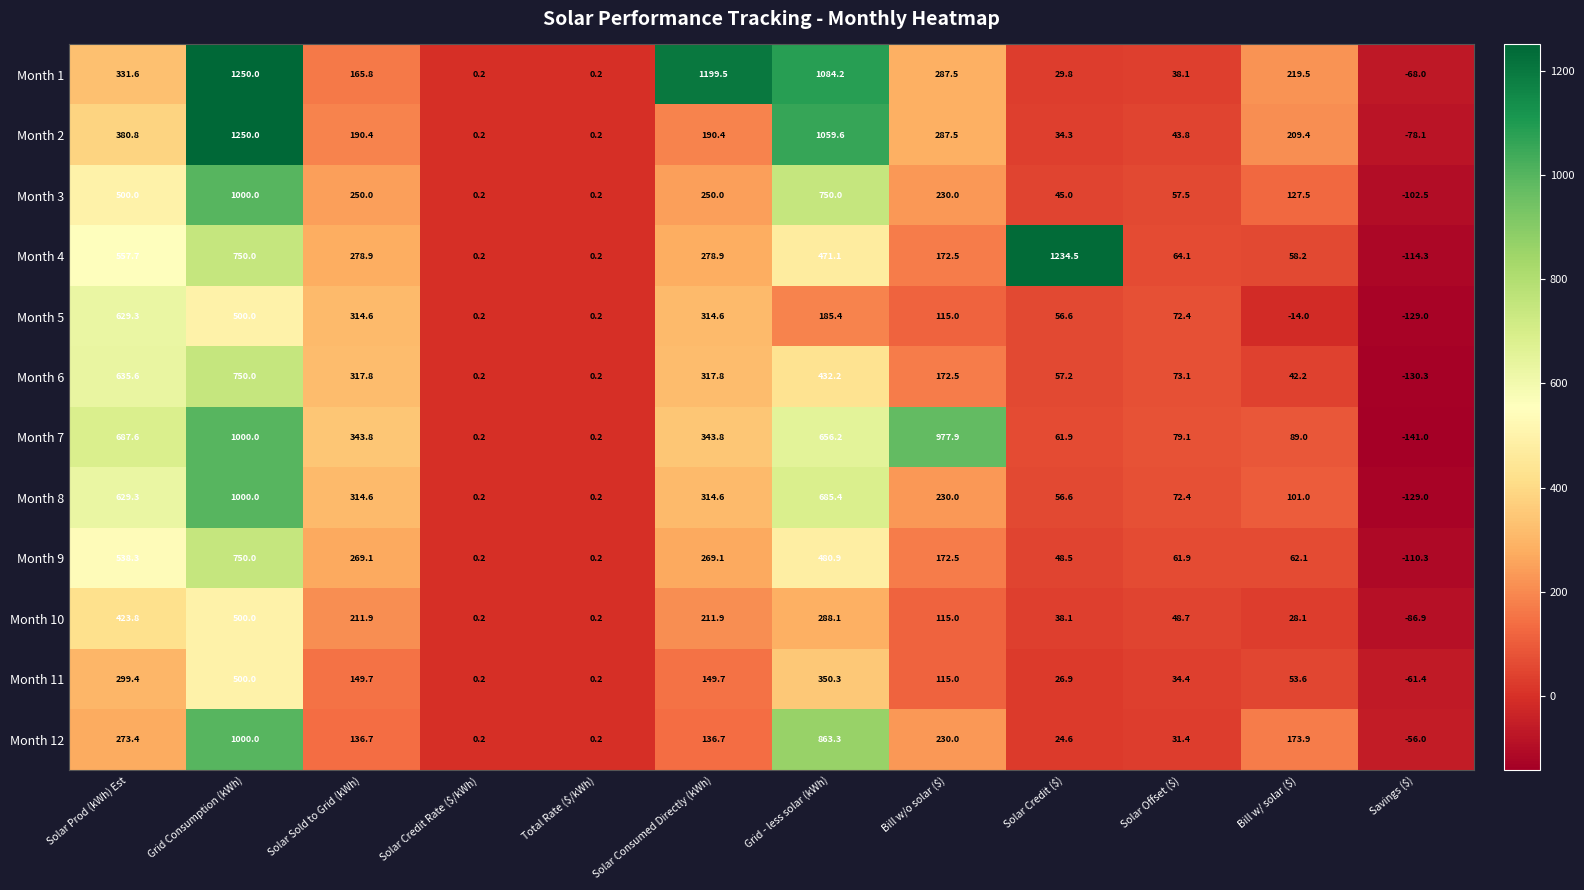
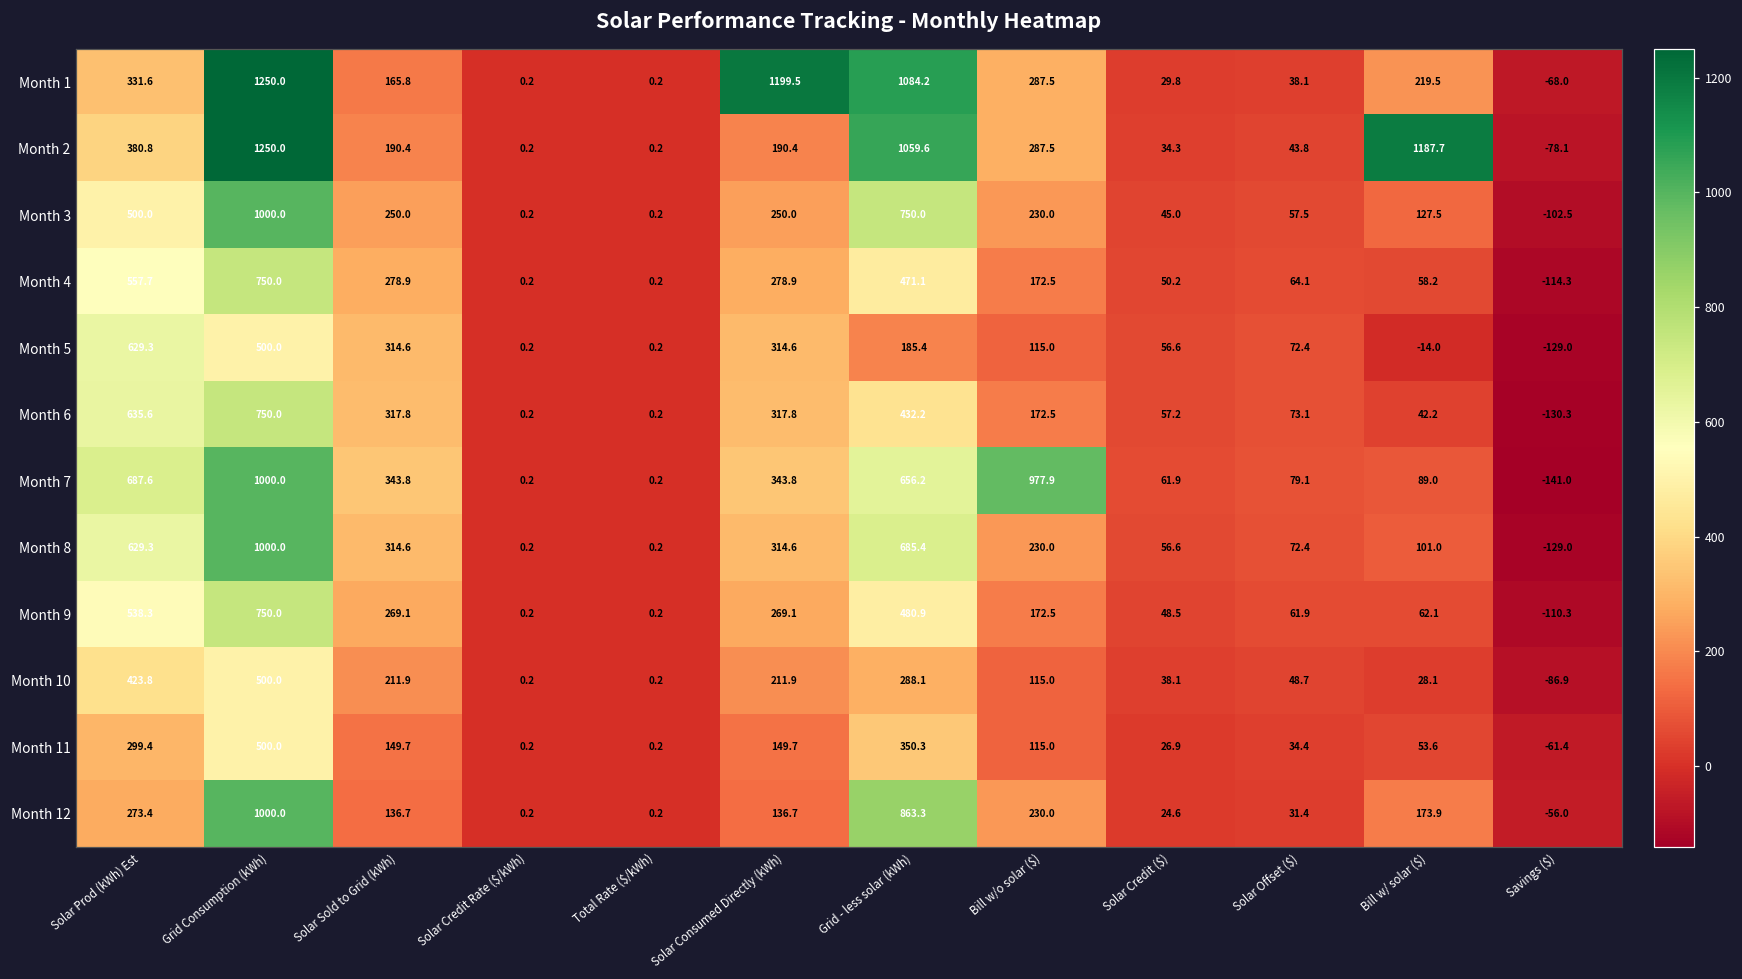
Month 2, Bill w/ solar ($): 209.4 -> 1187.7
Month 4, Solar Credit ($): 1234.5 -> 50.2
